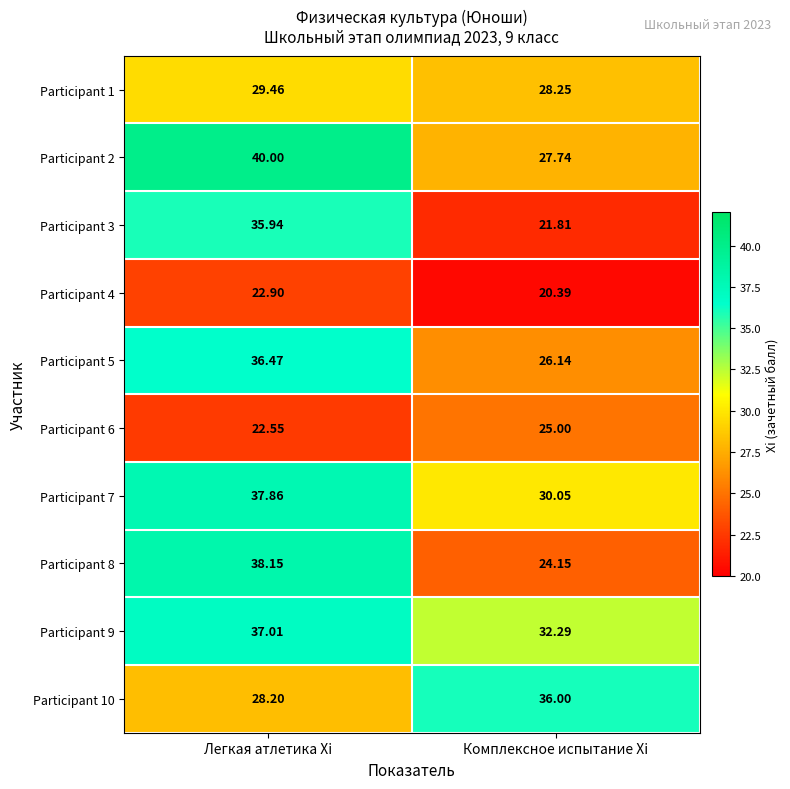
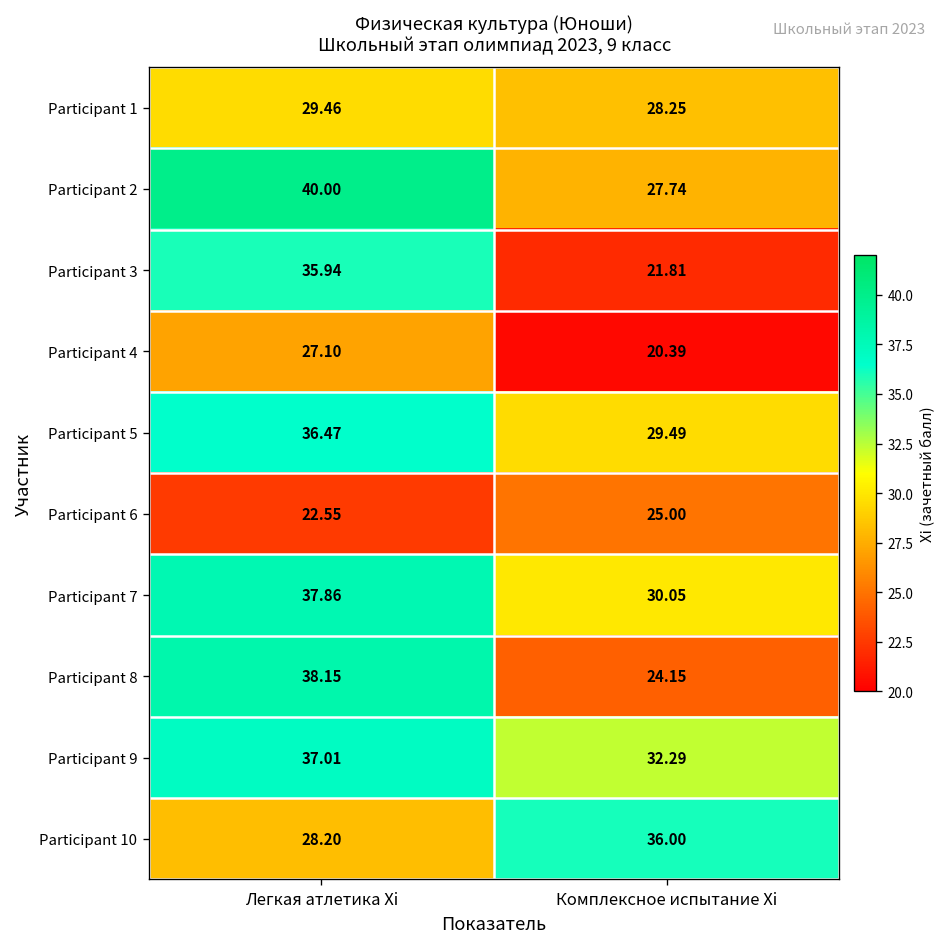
Participant 4, Легкая атлетика Xi: 22.90 -> 27.10
Participant 5, Комплексное испытание Xi: 26.14 -> 29.49
